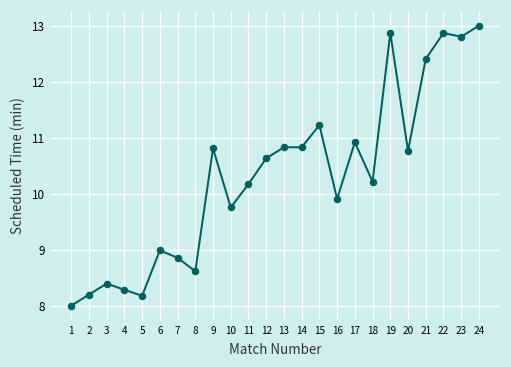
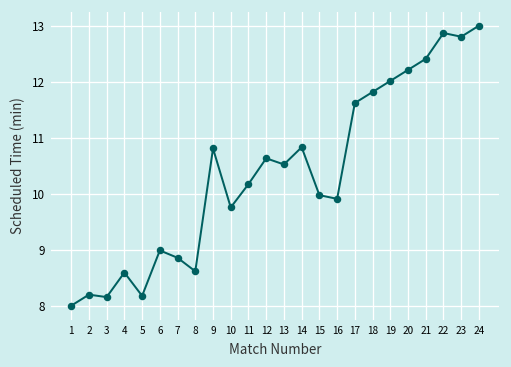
3: 8.4 -> 8.2
4: 8.3 -> 8.6
13: 10.8 -> 10.5
15: 11.2 -> 10.0
17: 10.9 -> 11.6
18: 10.2 -> 11.8
19: 12.9 -> 12.0
20: 10.8 -> 12.2
